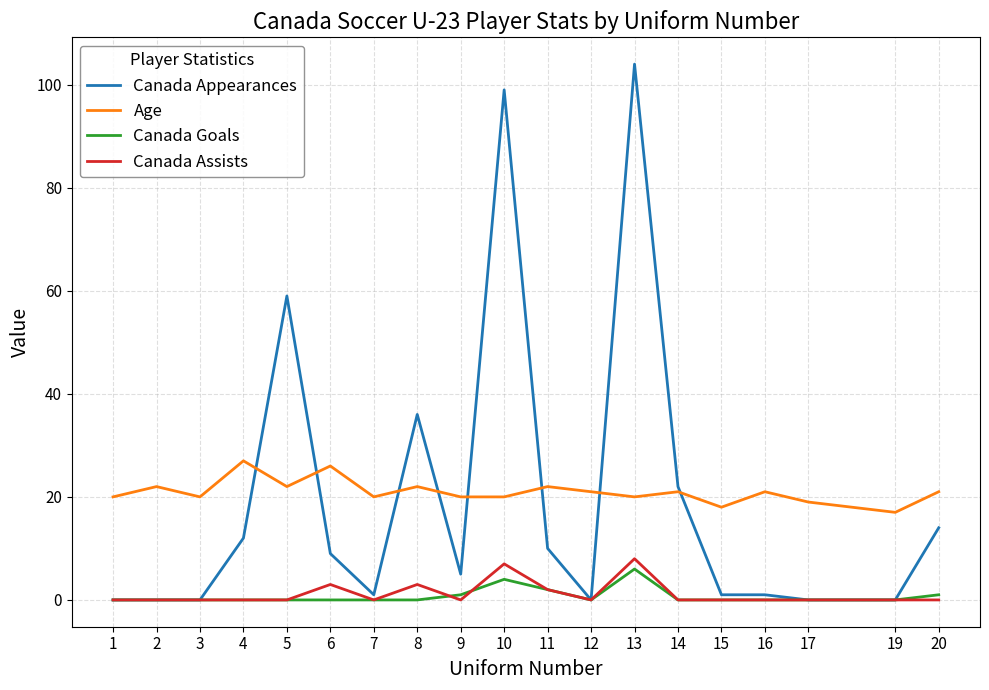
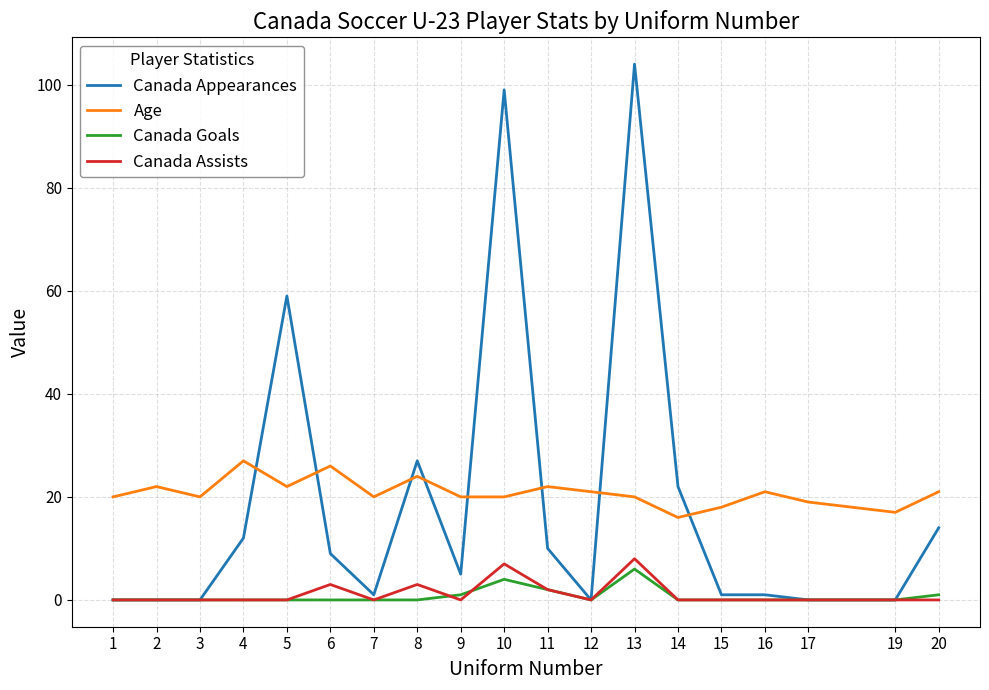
Canada Appearances, 8: 36 -> 27
Age, 8: 22 -> 24
Age, 14: 21 -> 16
